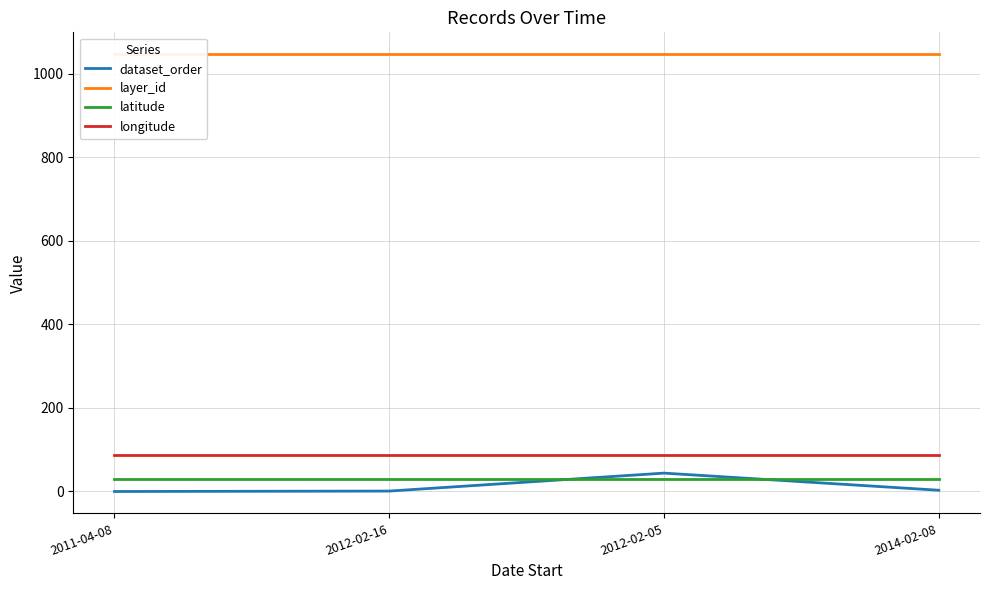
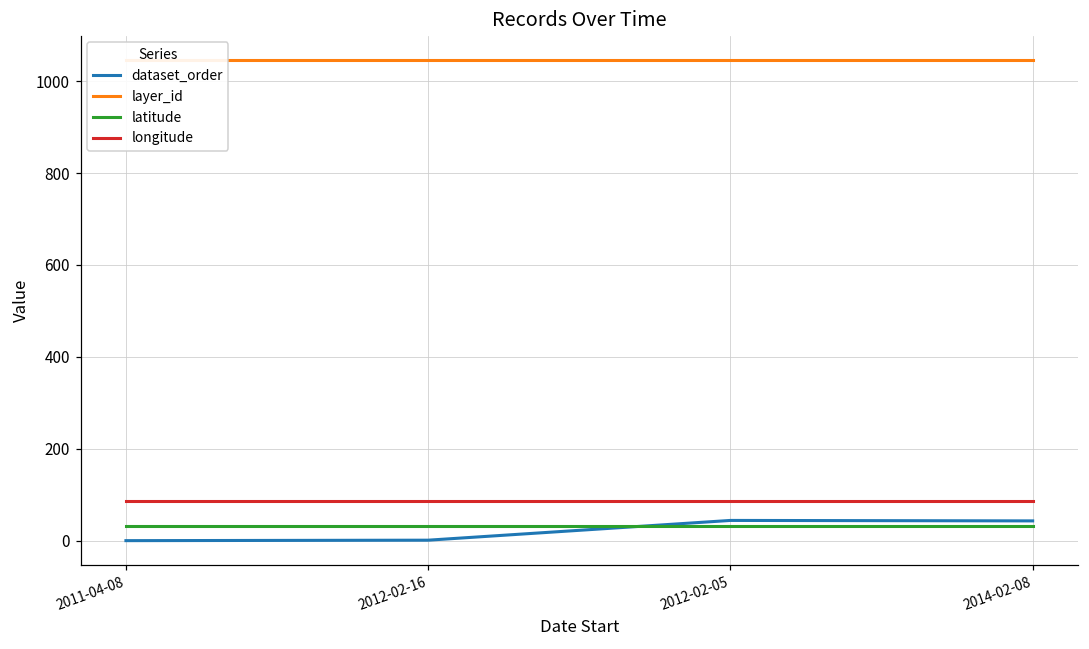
dataset_order, 2014-02-08: 0 -> 40
